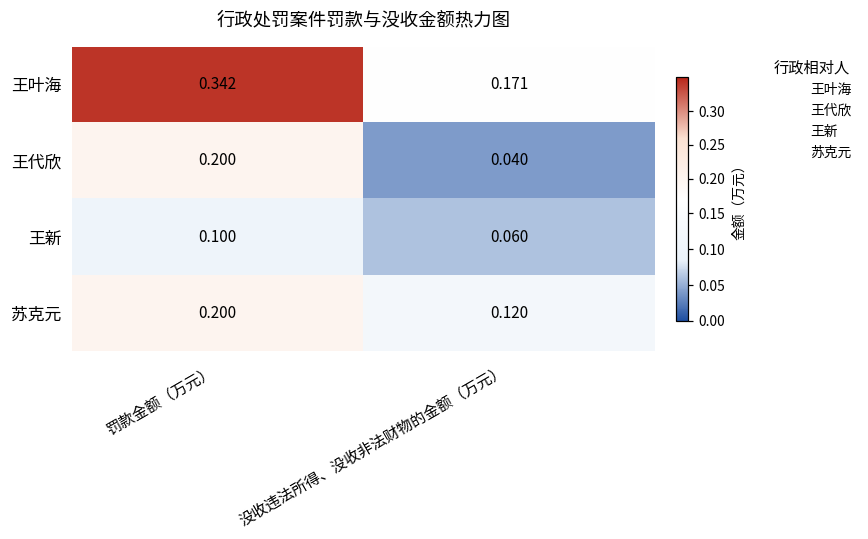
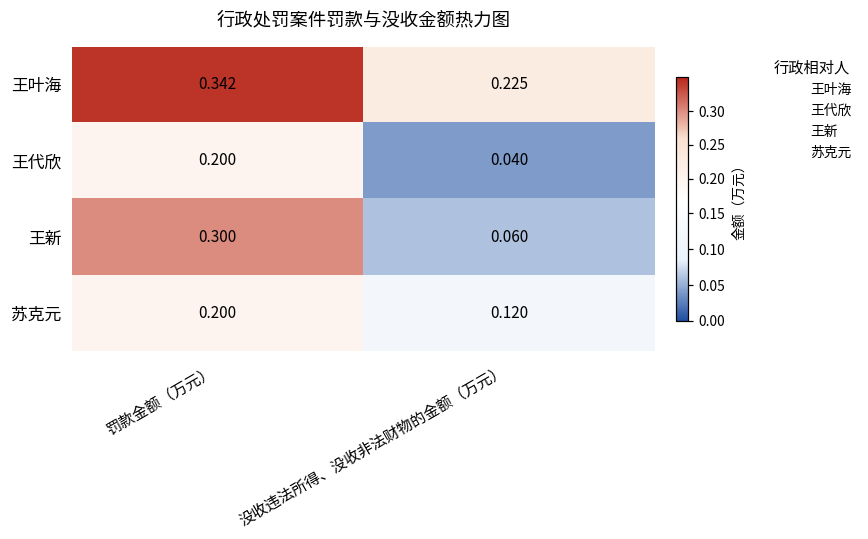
王叶海, 没收违法所得、没收非法财物的金额（万元）: 0.171 -> 0.225
王新, 罚款金额（万元）: 0.100 -> 0.300
